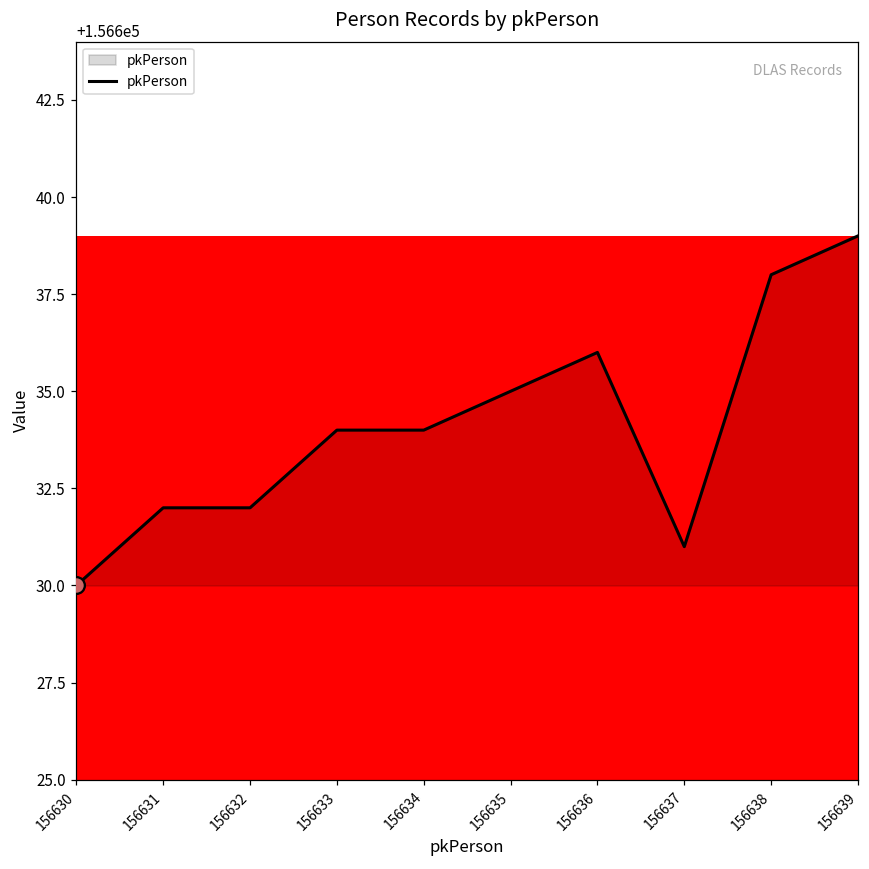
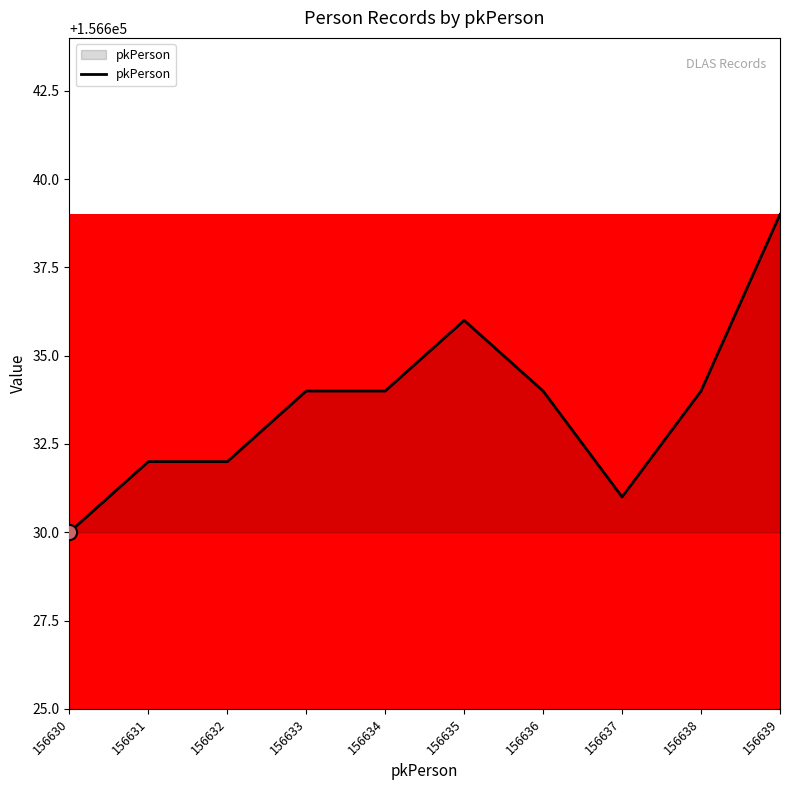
pkPerson, 156635: 156635 -> 156636
pkPerson, 156636: 156636 -> 156634
pkPerson, 156638: 156638 -> 156634
